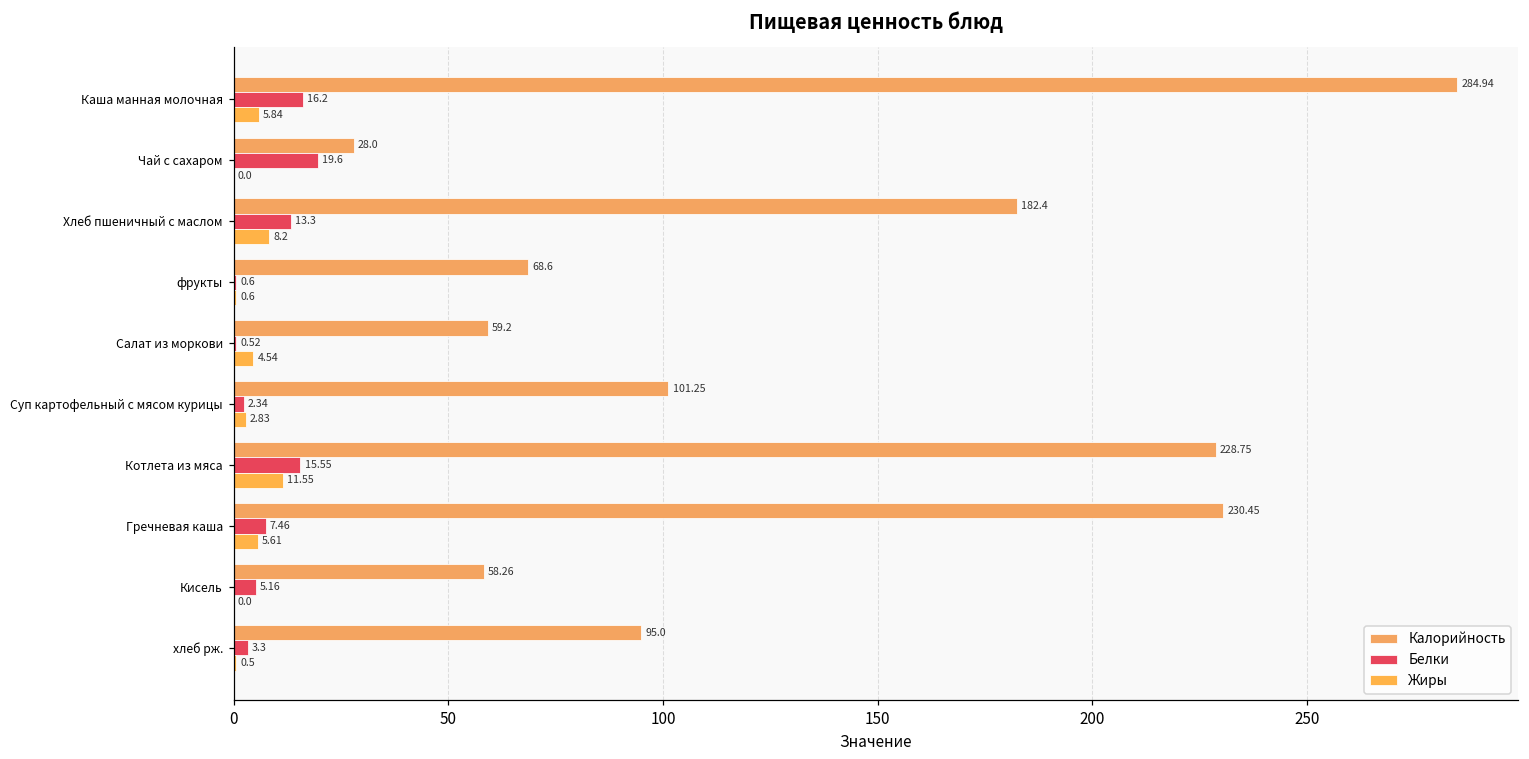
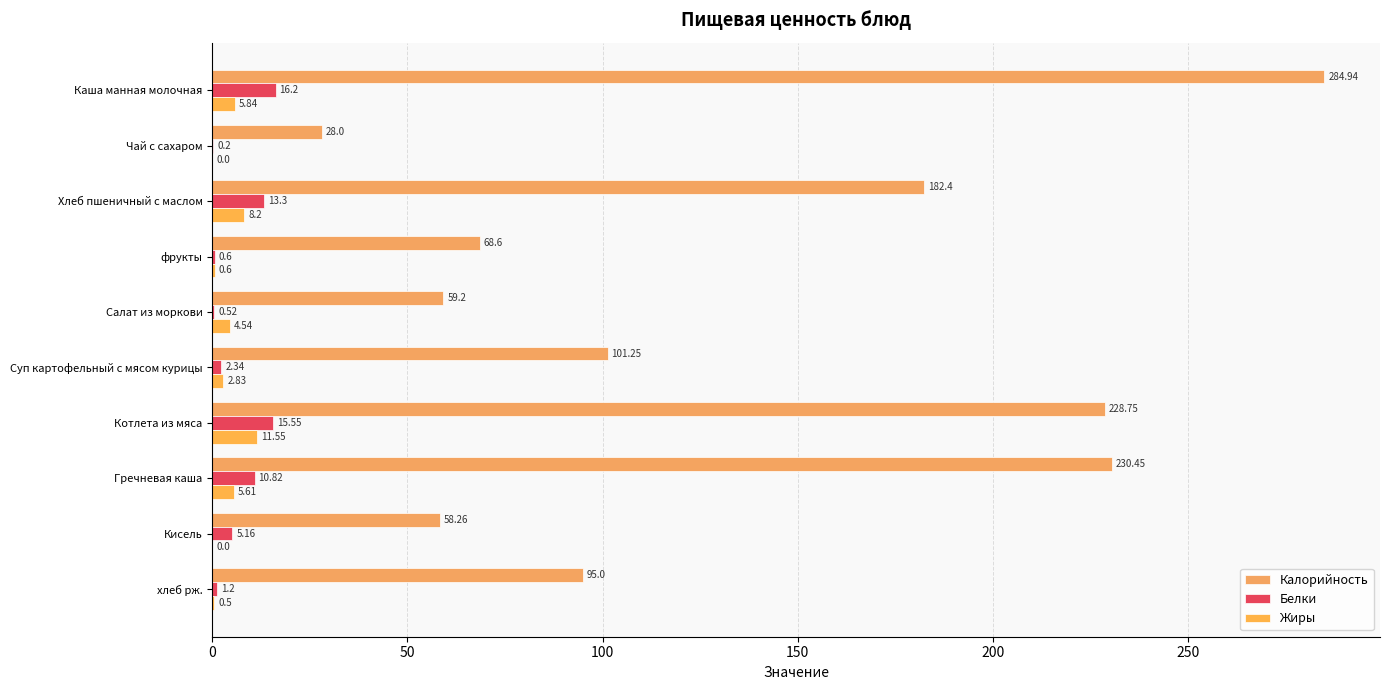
Белки, Чай с сахаром: 19.6 -> 0.2
Белки, Гречневая каша: 7.46 -> 10.82
Белки, хлеб рж.: 3.3 -> 1.2
